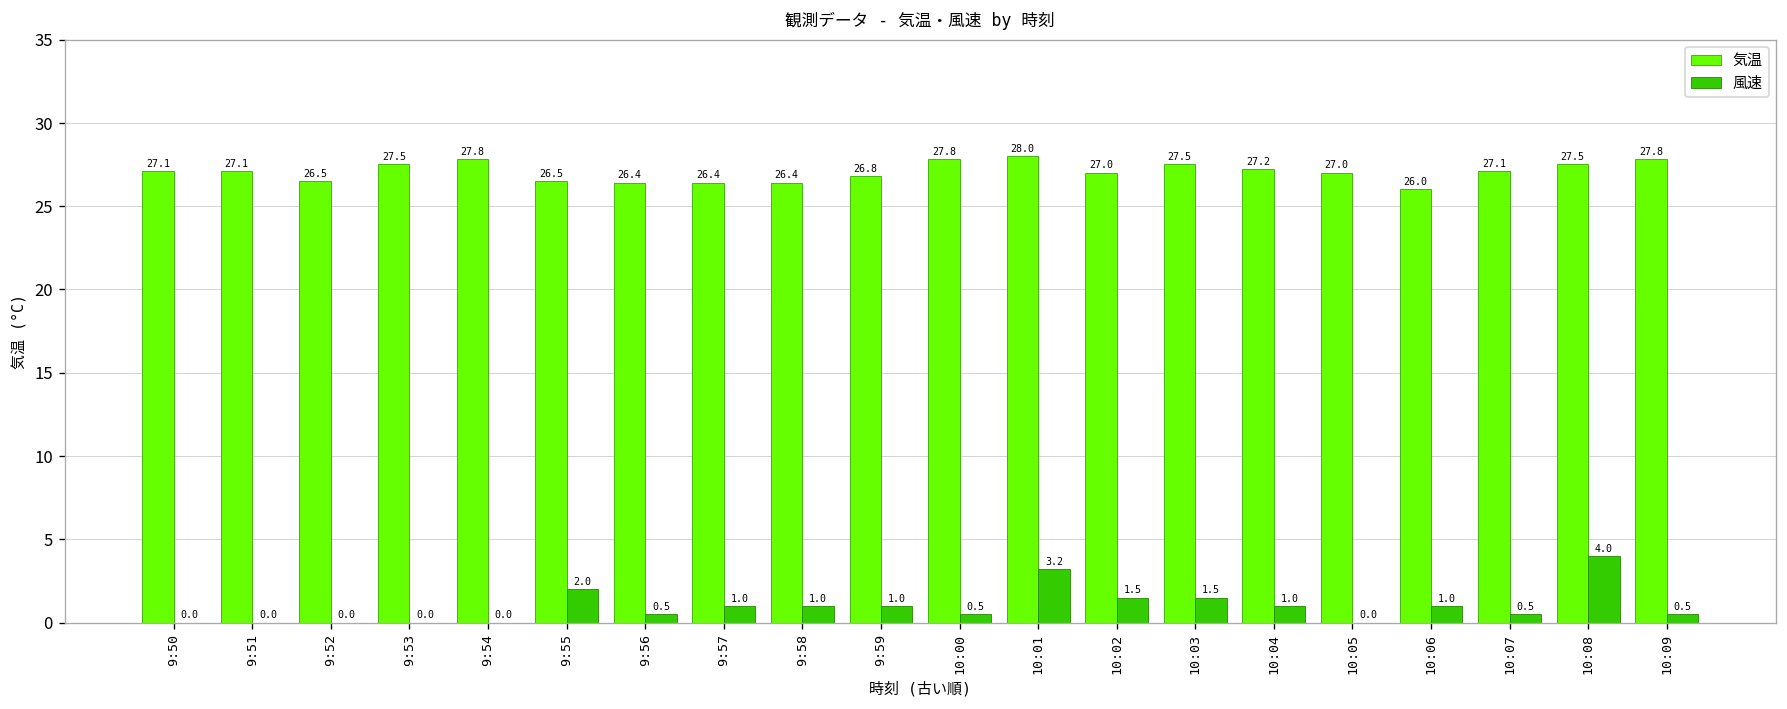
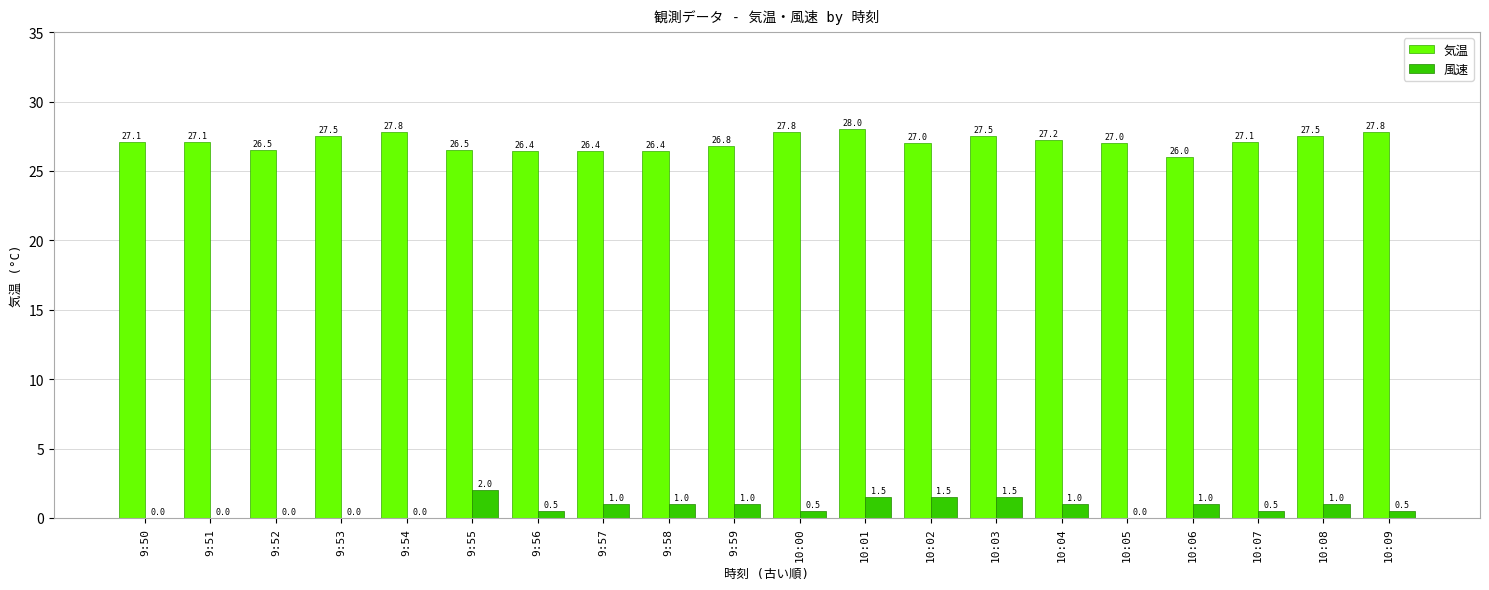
風速, 10:01: 3.2 -> 1.5
風速, 10:08: 4.0 -> 1.0
